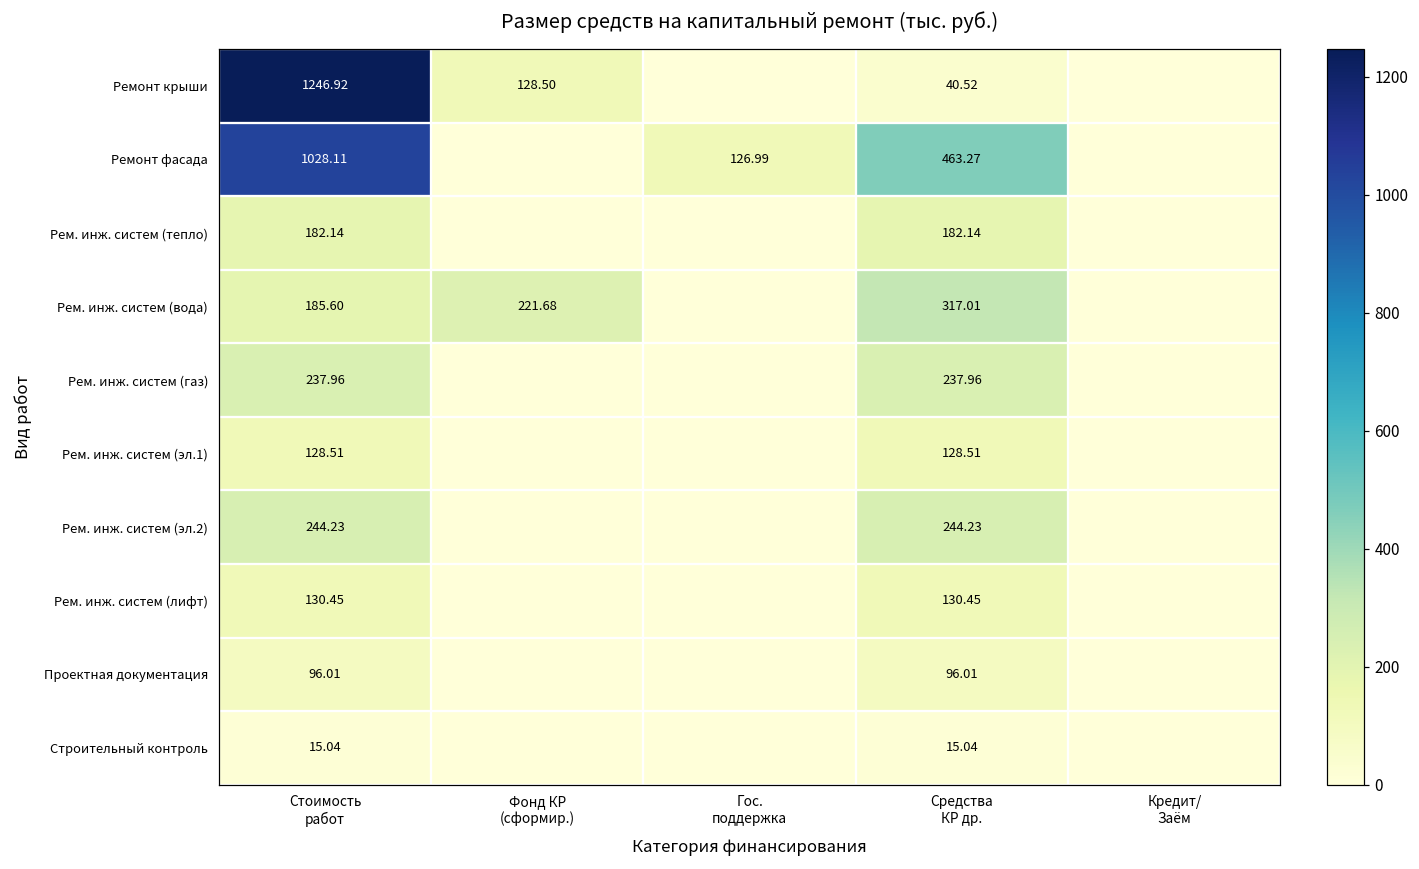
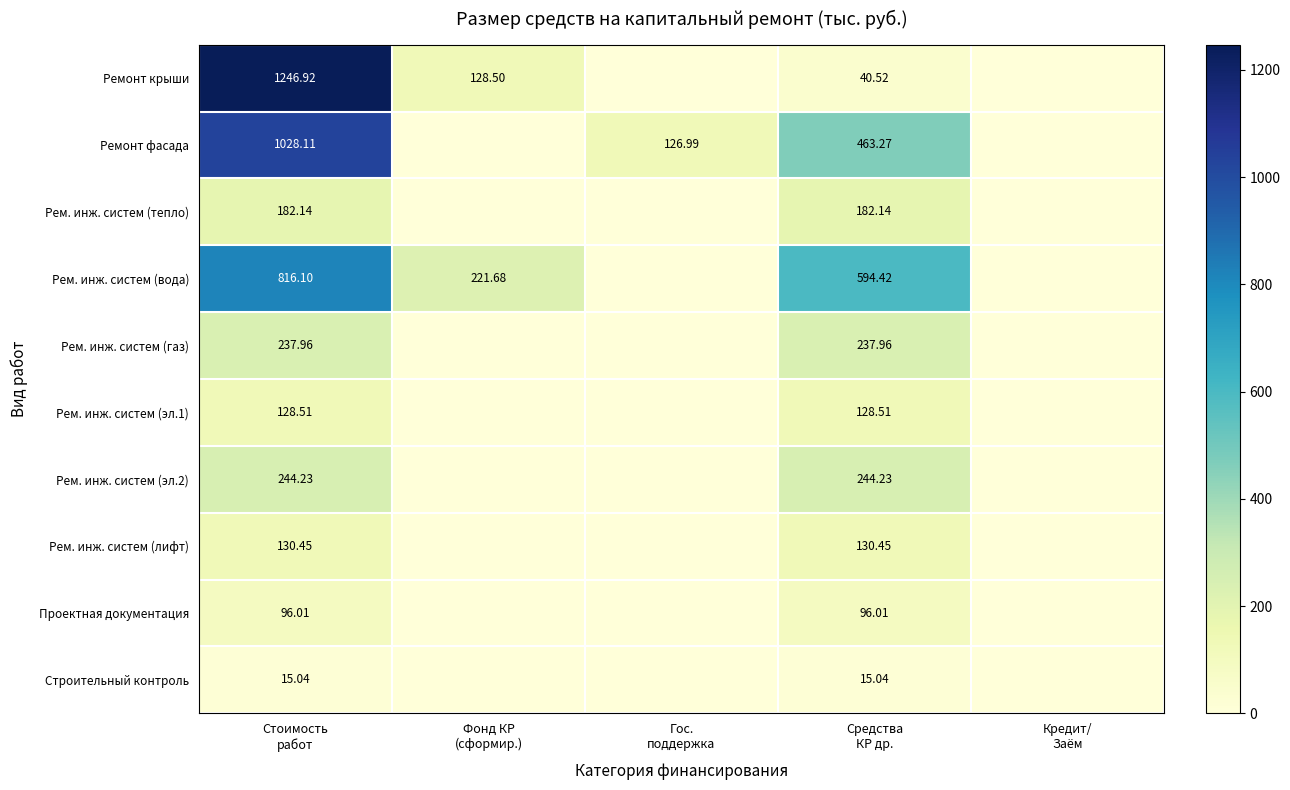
Рем. инж. систем (вода), Стоимость работ: 185.60 -> 816.10
Рем. инж. систем (вода), Средства КР др.: 317.01 -> 594.42
